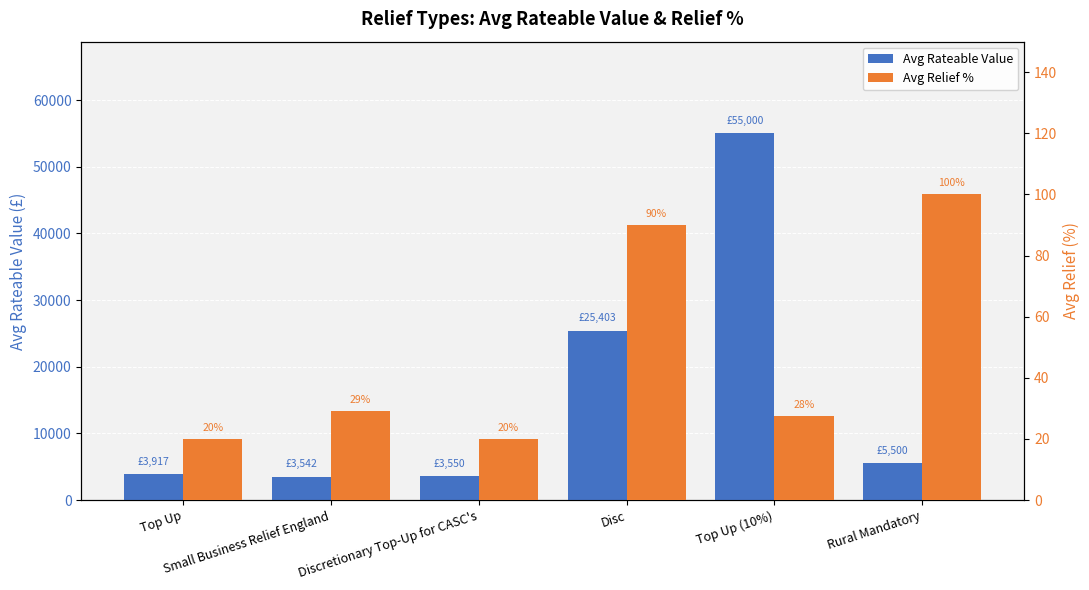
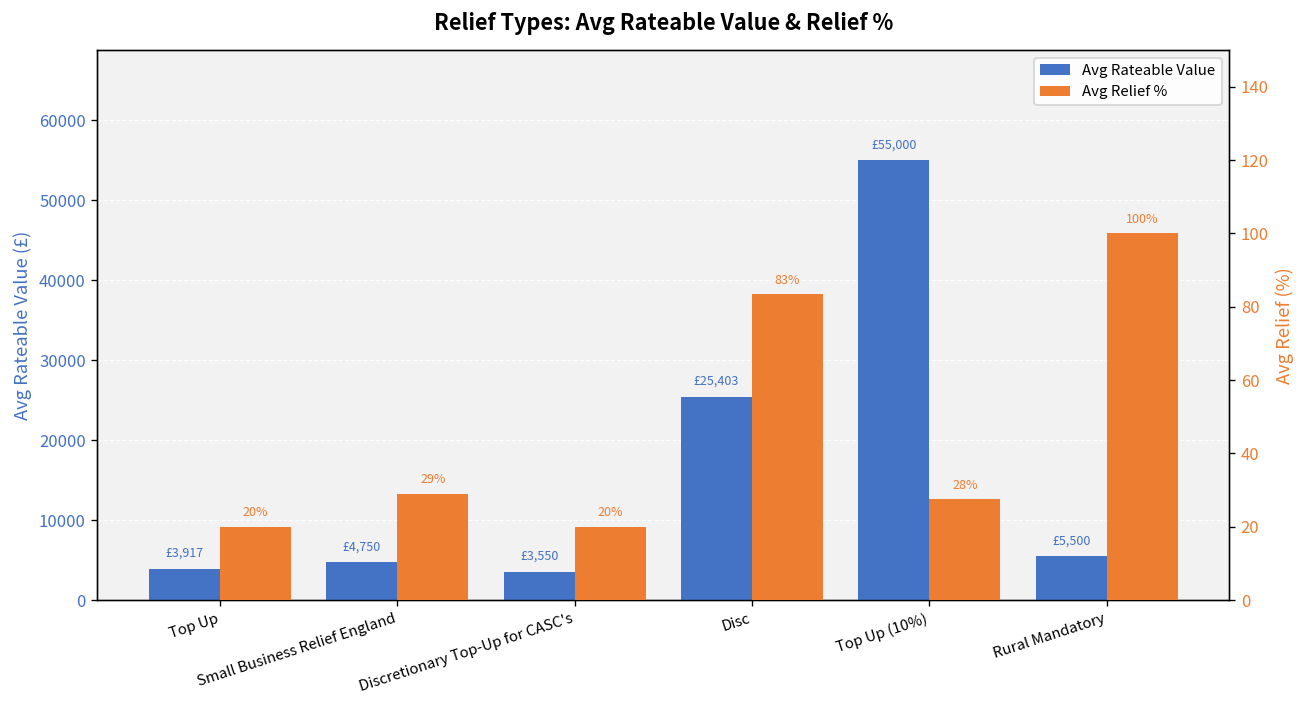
Avg Rateable Value, Small Business Relief England: £3,542 -> £4,750
Avg Relief %, Disc: 90% -> 83%
